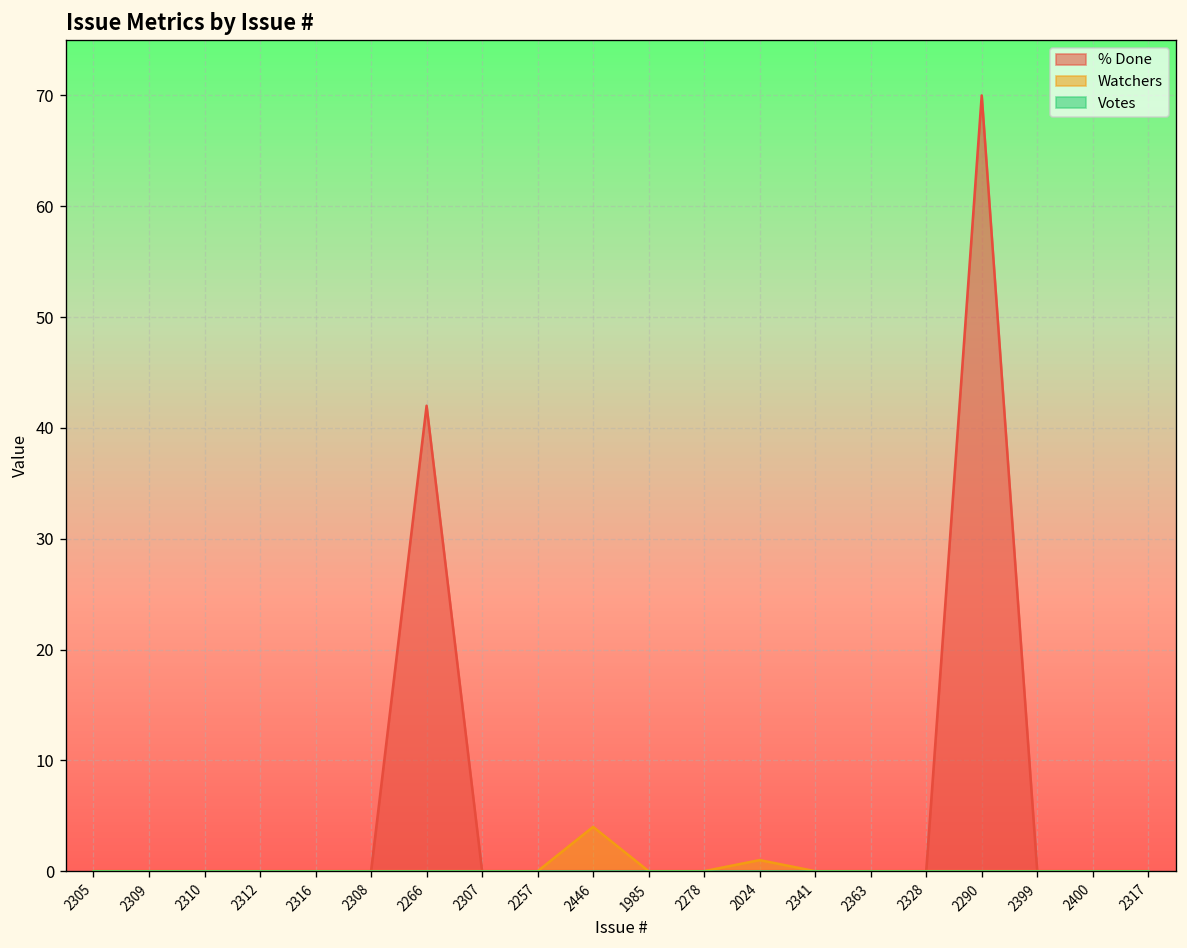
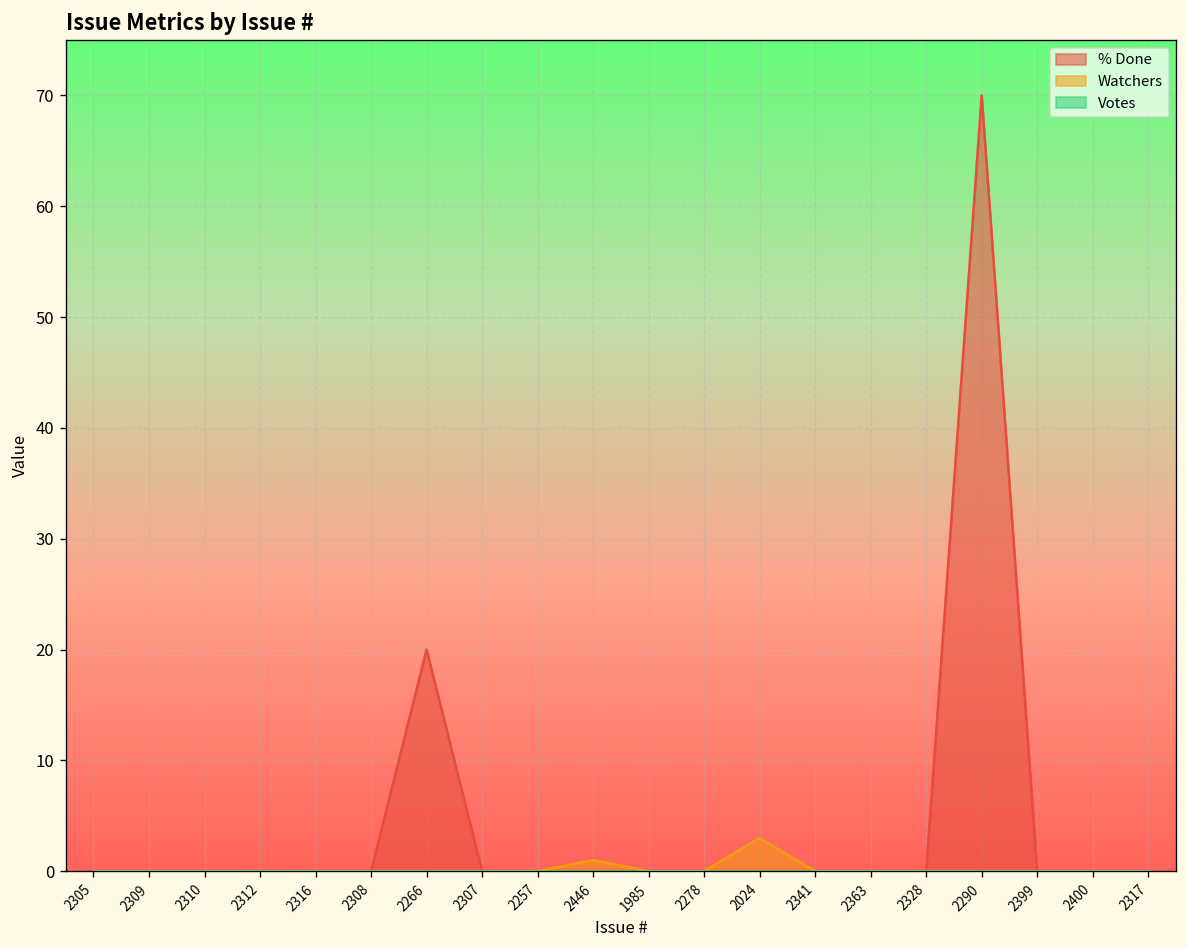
% Done, 2266: 42 -> 20
Watchers, 2446: 4 -> 1
Watchers, 2024: 1 -> 3
